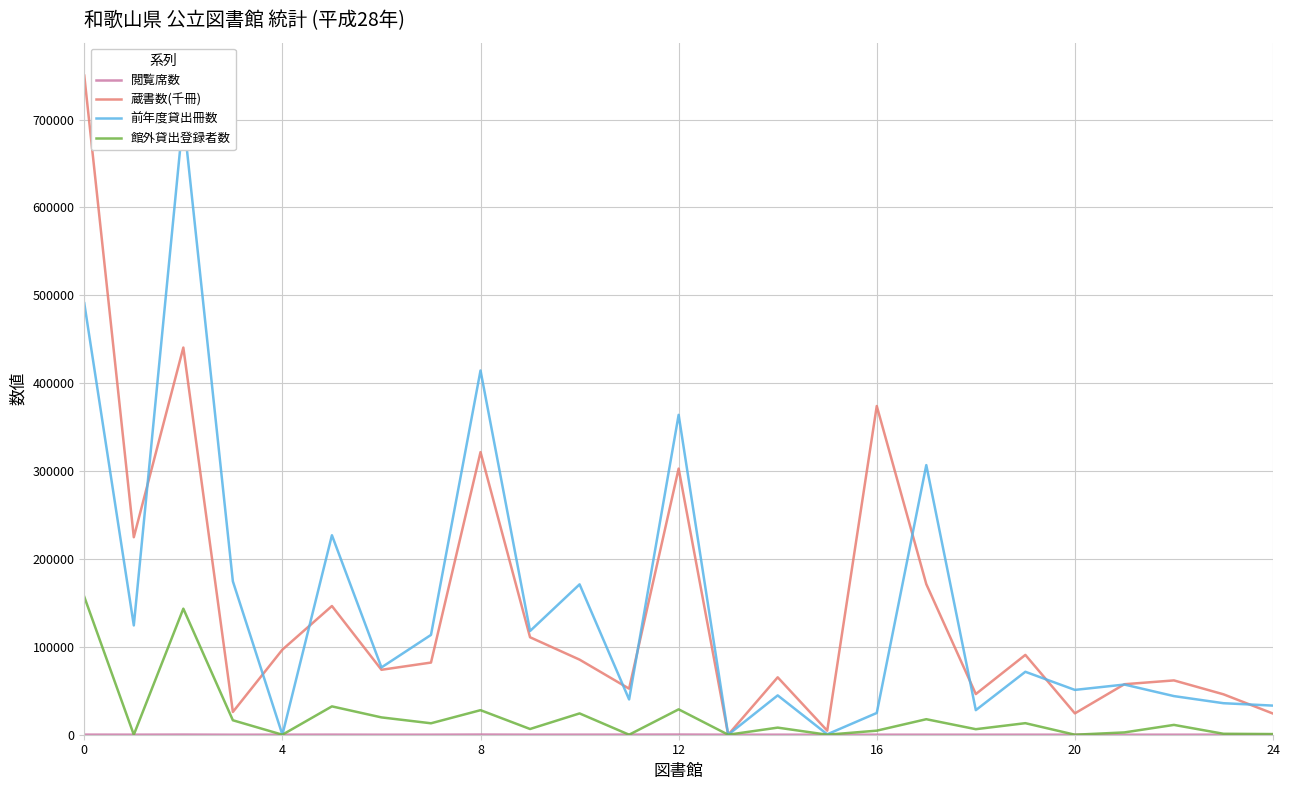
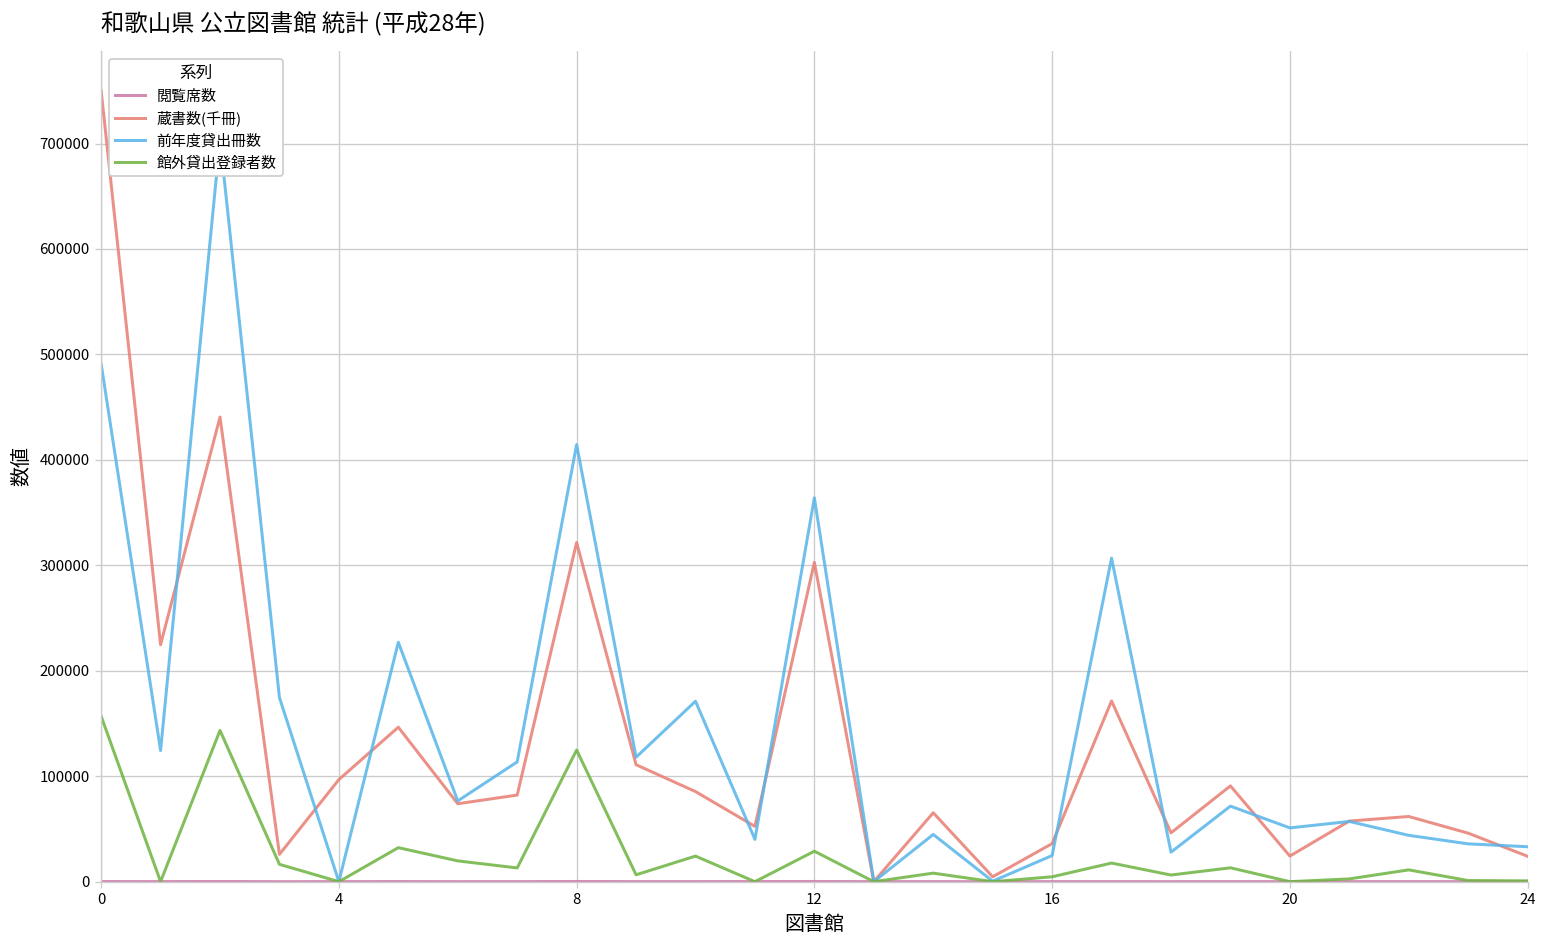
館外貸出登録者数, 8: 30000 -> 120000
蔵書数(千冊), 16: 370000 -> 40000
